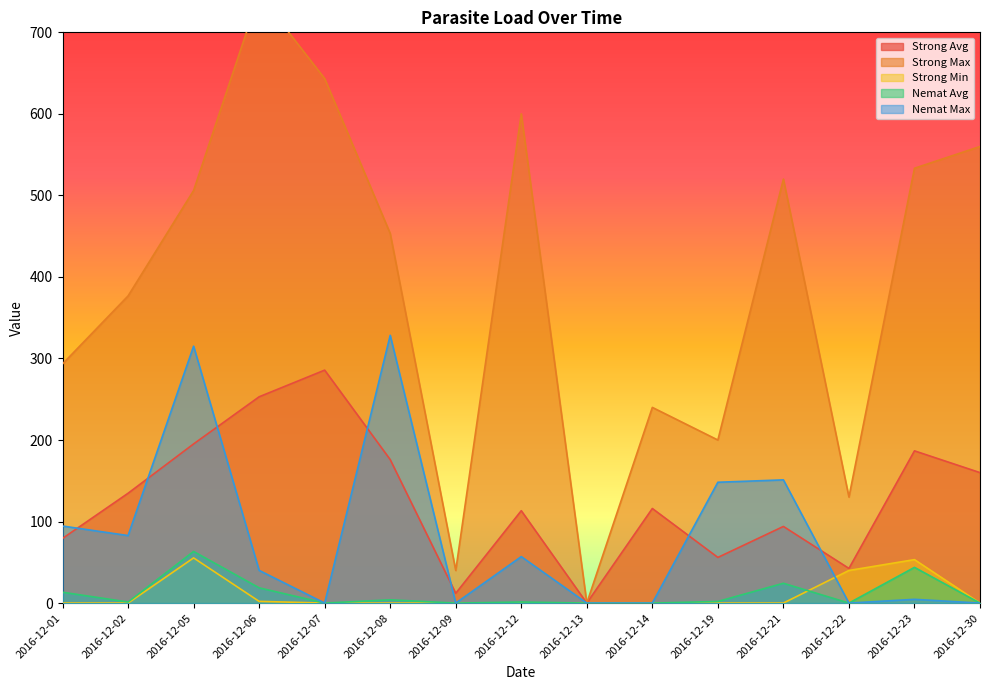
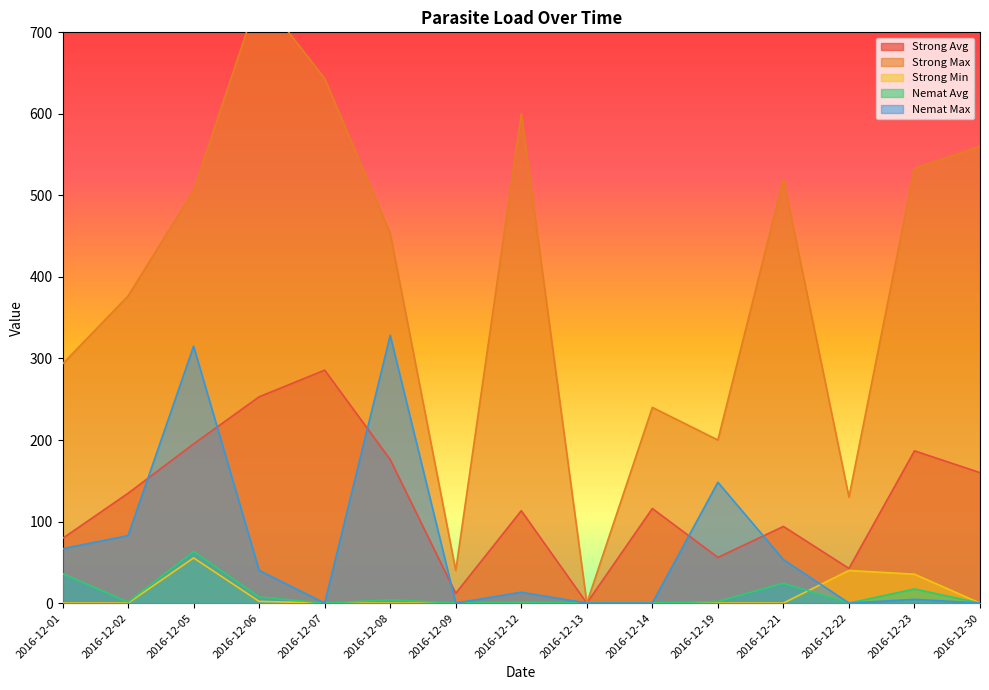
Nemat Avg, 2016-12-01: 10 -> 40
Nemat Max, 2016-12-01: 90 -> 70
Nemat Avg, 2016-12-06: 20 -> 10
Nemat Max, 2016-12-12: 60 -> 10
Nemat Max, 2016-12-21: 150 -> 50
Strong Min, 2016-12-23: 50 -> 40
Nemat Avg, 2016-12-23: 40 -> 20
